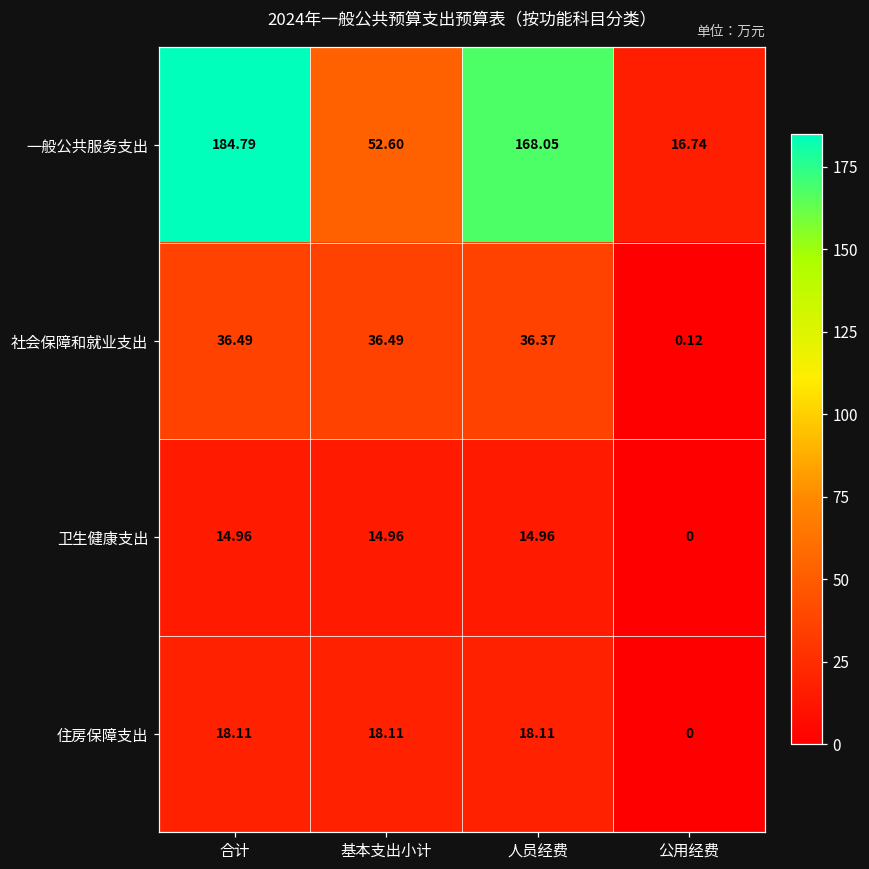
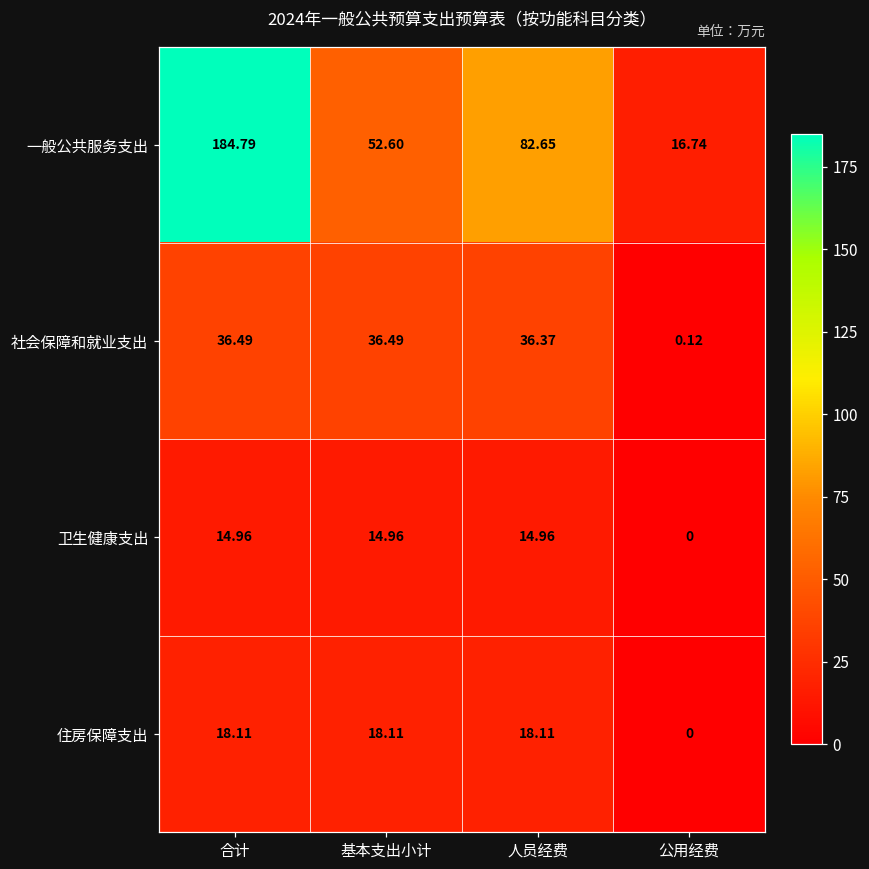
一般公共服务支出, 人员经费: 168.05 -> 82.65
